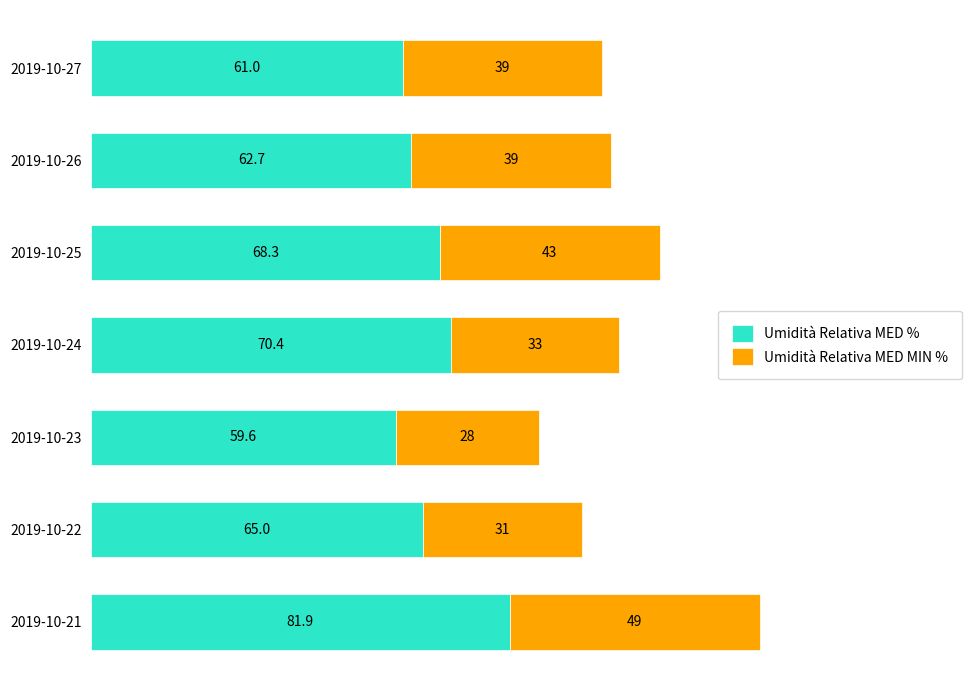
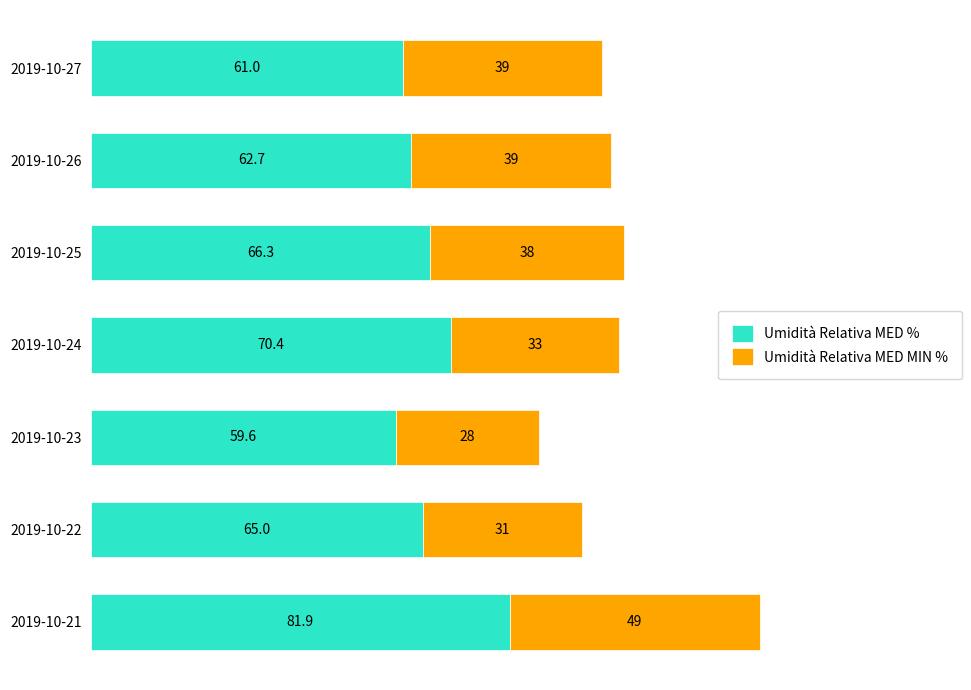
Umidità Relativa MED %, 2019-10-25: 68.3 -> 66.3
Umidità Relativa MED MIN %, 2019-10-25: 43 -> 38
